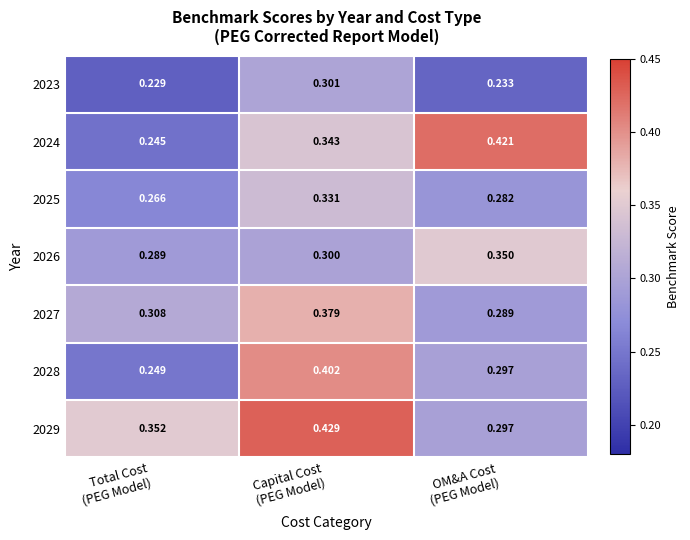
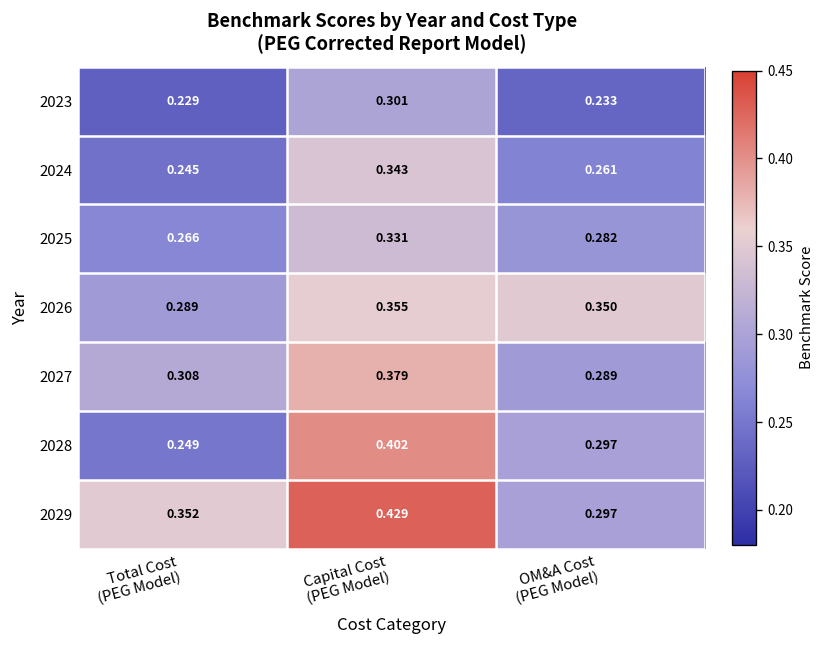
2024, OM&A Cost (PEG Model): 0.421 -> 0.261
2026, Capital Cost (PEG Model): 0.300 -> 0.355
